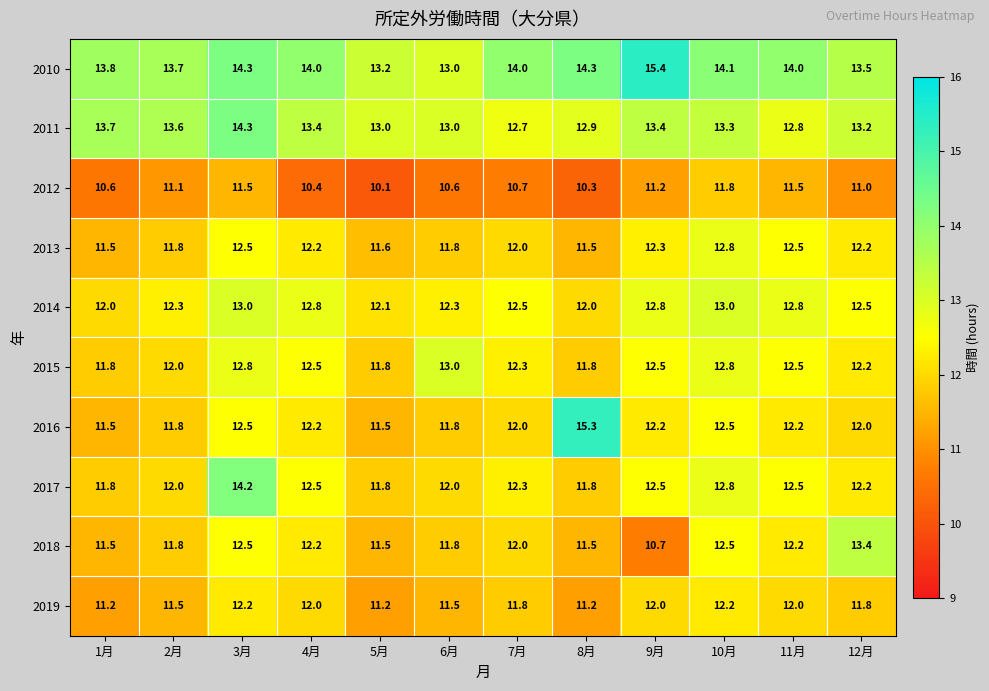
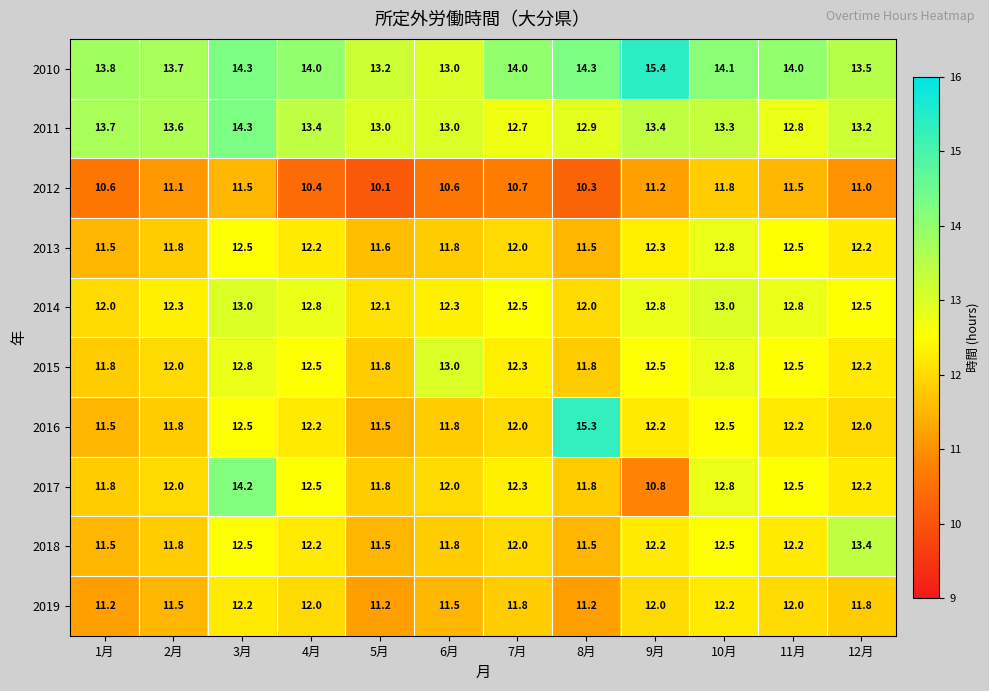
2017, 9月: 12.5 -> 10.8
2018, 9月: 10.7 -> 12.2
